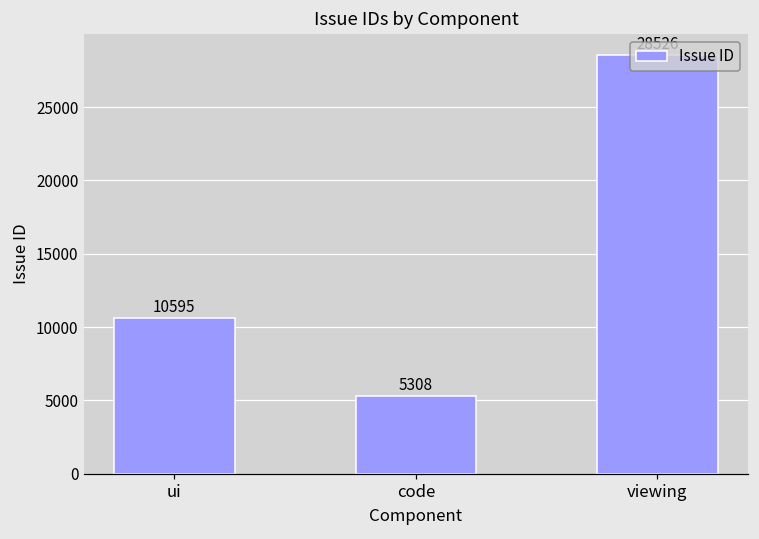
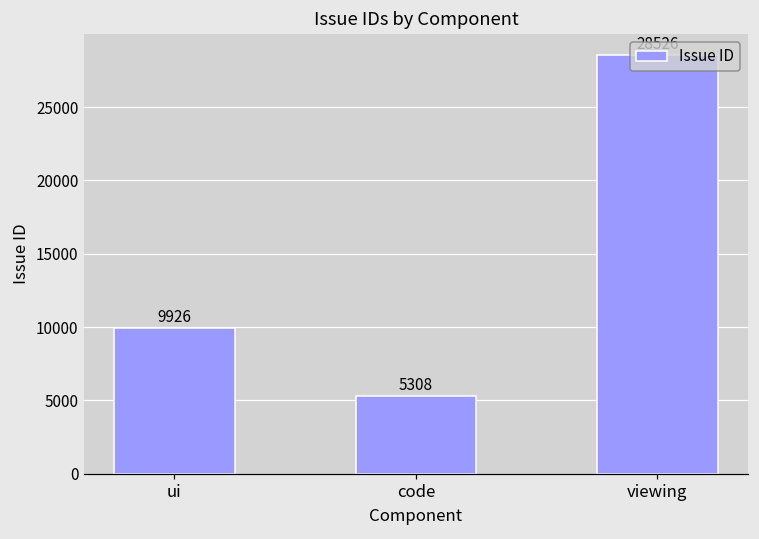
ui: 10595 -> 9926
